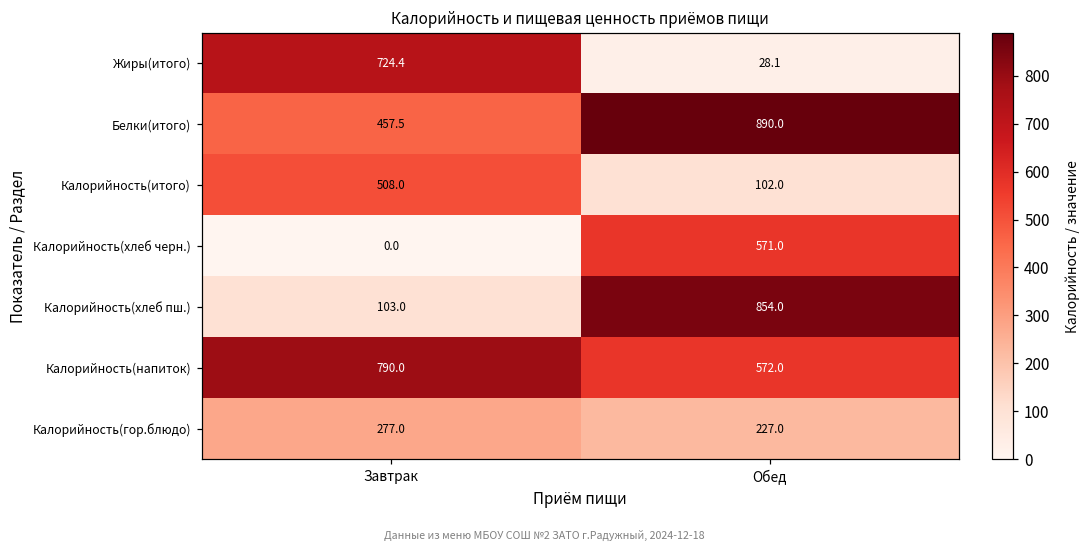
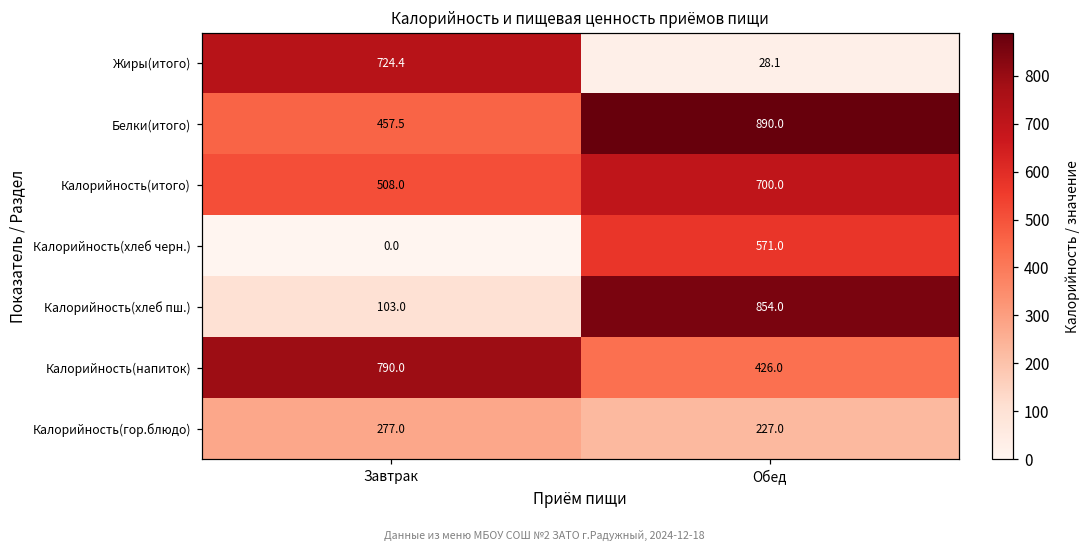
Калорийность(итого), Обед: 102.0 -> 700.0
Калорийность(напиток), Обед: 572.0 -> 426.0
